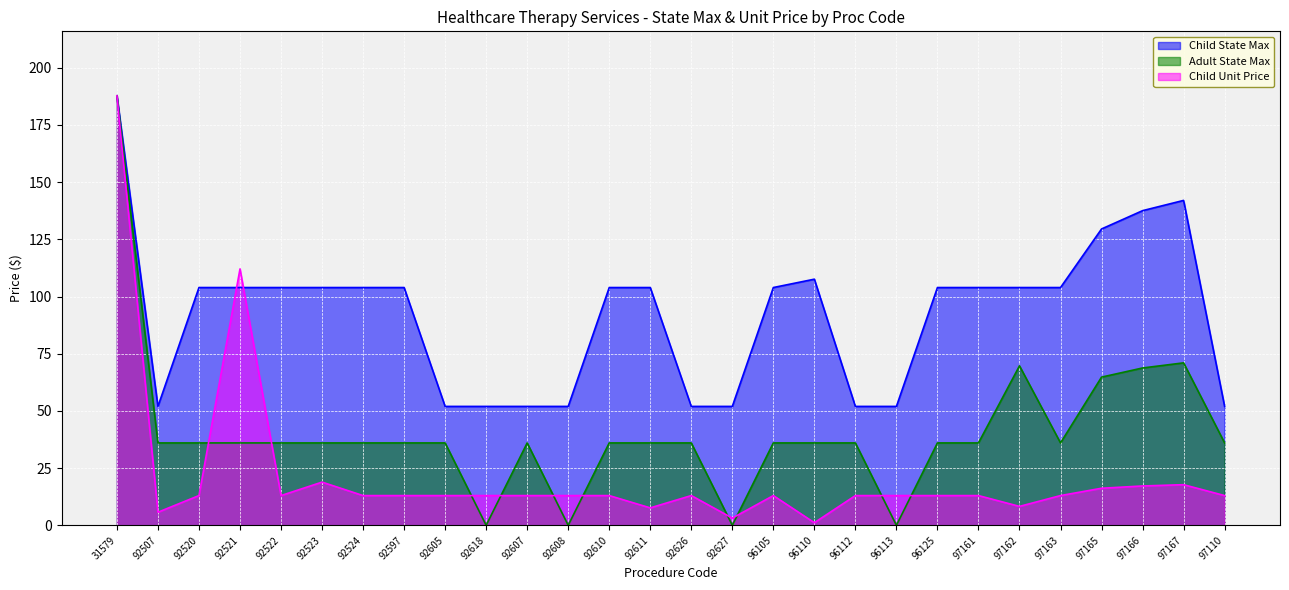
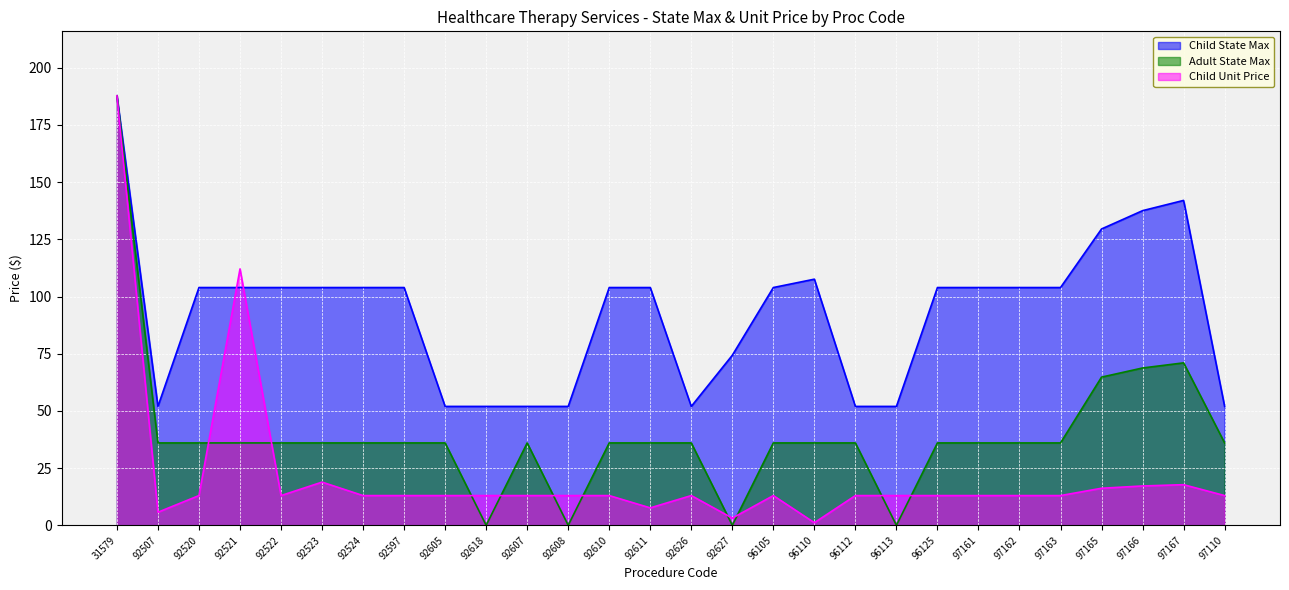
Child State Max, 92627: 52 -> 74
Adult State Max, 97162: 70 -> 36
Child Unit Price, 97162: 8 -> 13
